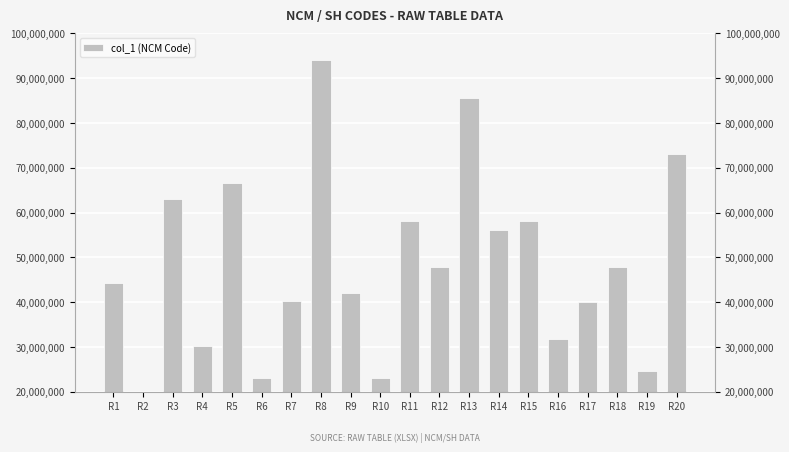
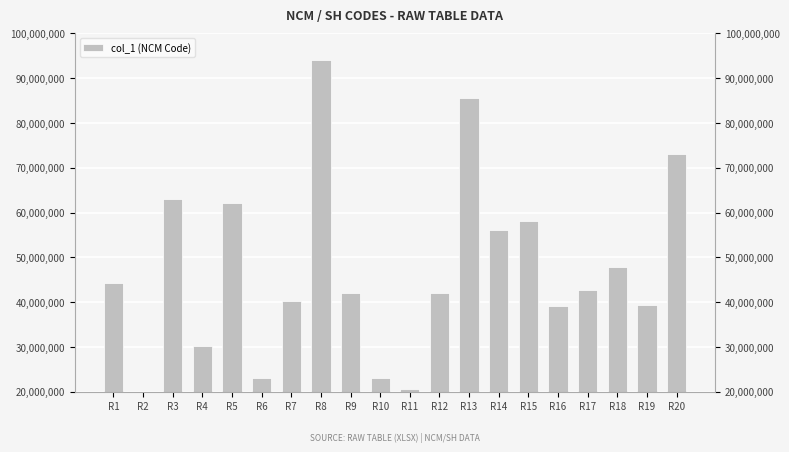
R5: 67,000,000 -> 62,000,000
R11: 58,000,000 -> 21,000,000
R12: 48,000,000 -> 42,000,000
R16: 32,000,000 -> 39,000,000
R17: 40,000,000 -> 43,000,000
R19: 25,000,000 -> 39,000,000
